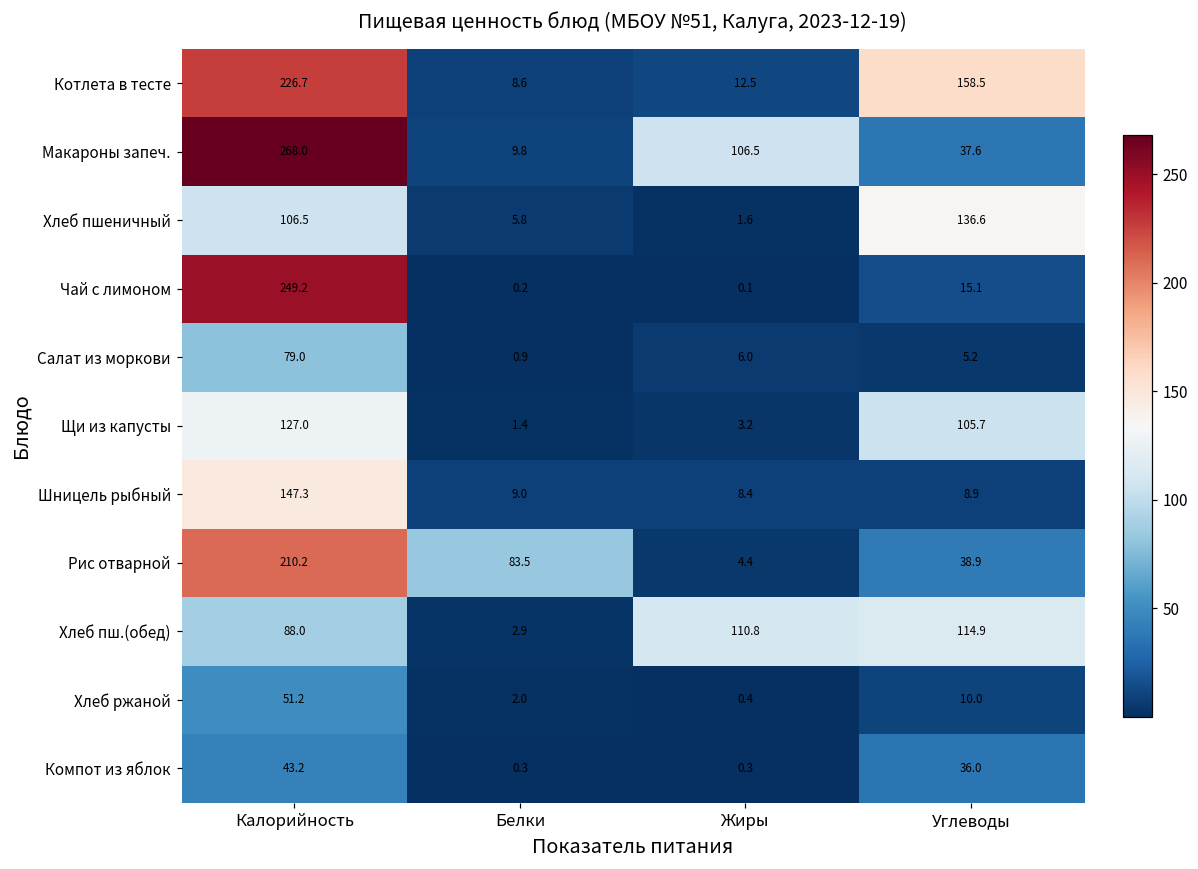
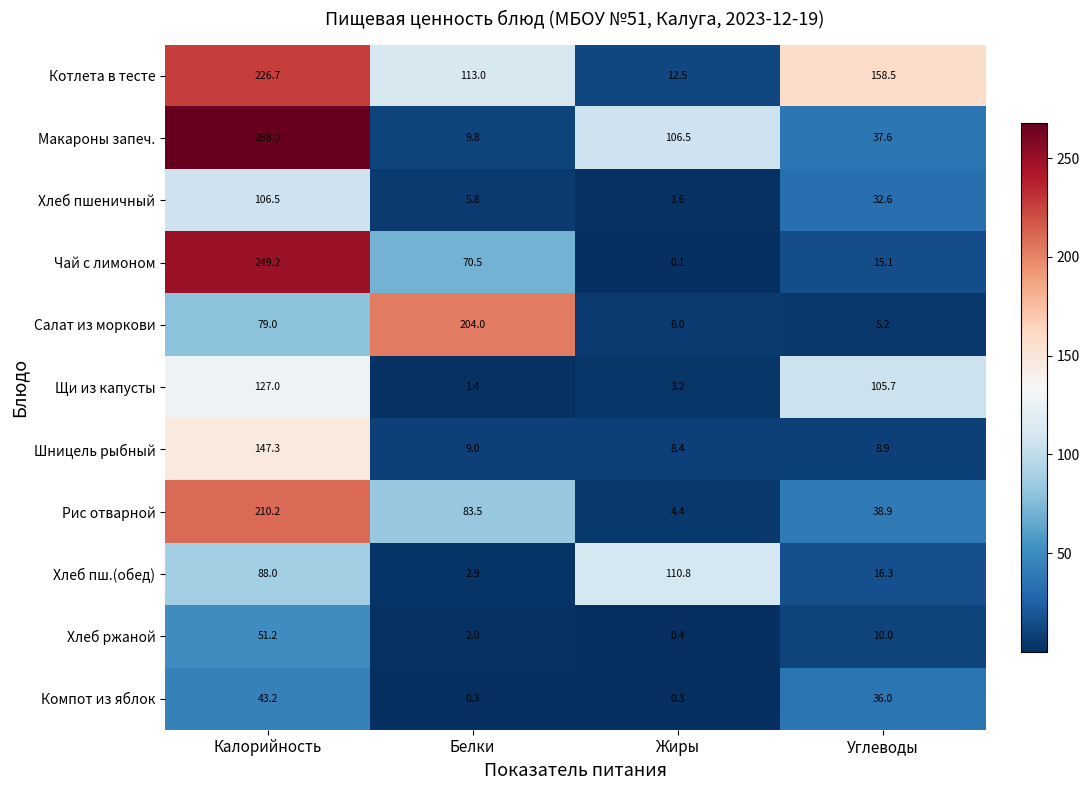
Котлета в тесте, Белки: 8.6 -> 113.0
Хлеб пшеничный, Углеводы: 136.6 -> 32.6
Чай с лимоном, Белки: 0.2 -> 70.5
Салат из моркови, Белки: 0.9 -> 204.0
Хлеб пш.(обед), Углеводы: 114.9 -> 16.3
